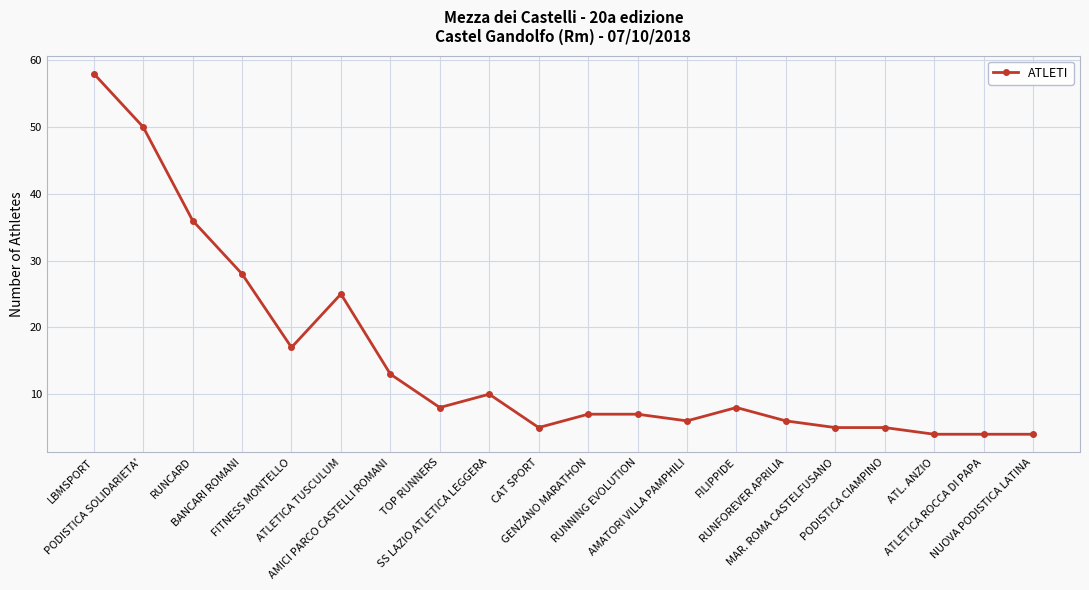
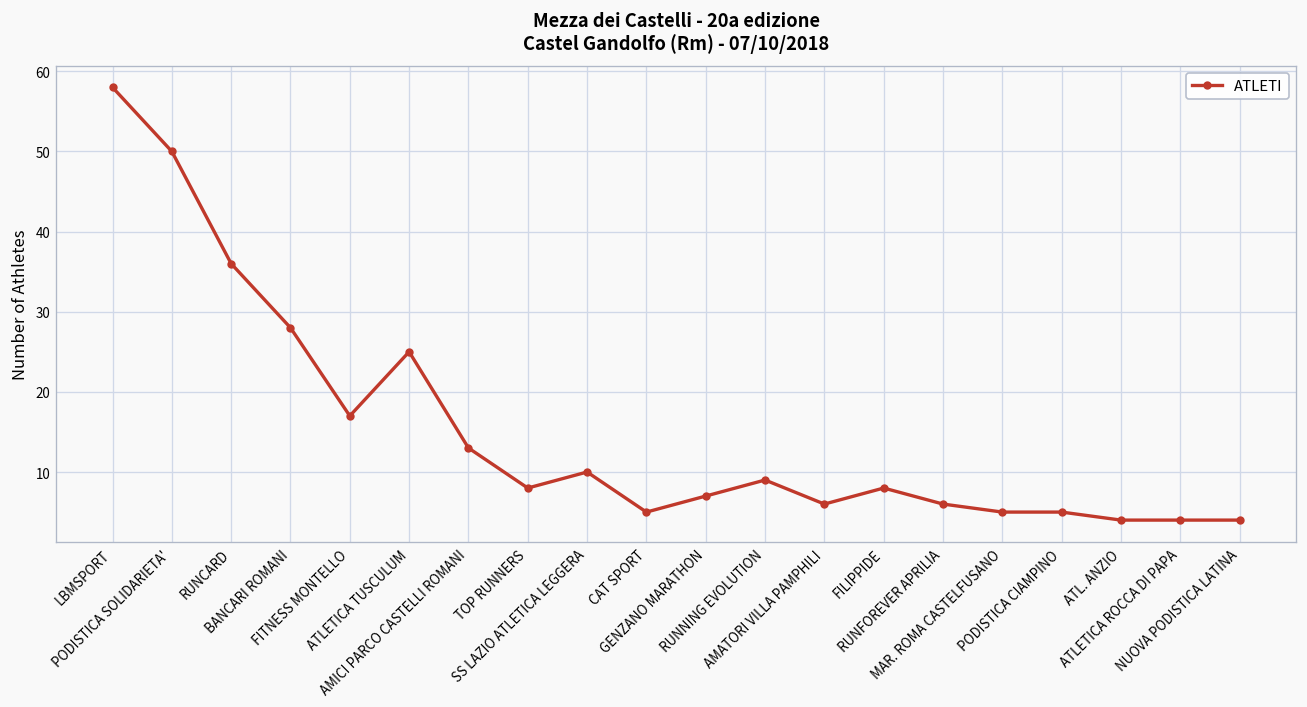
RUNNING EVOLUTION: 7 -> 9
